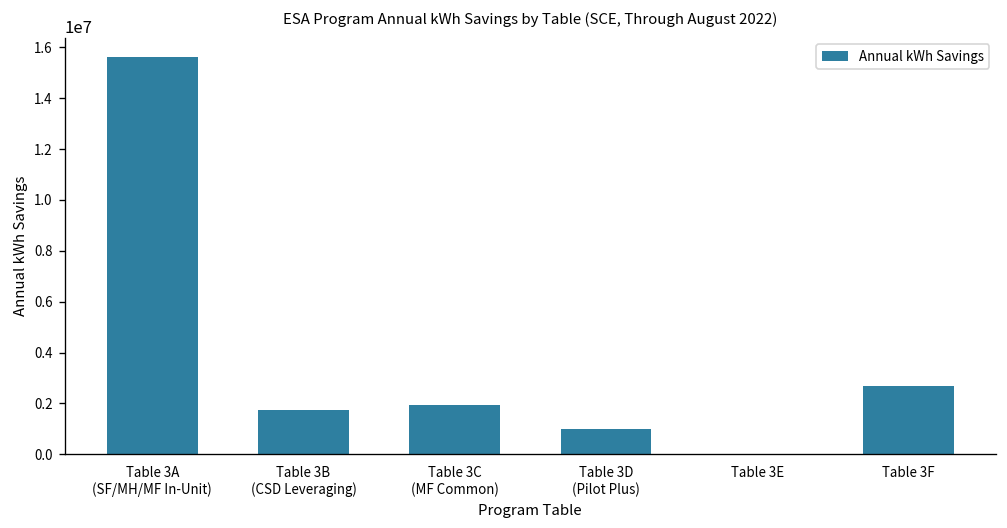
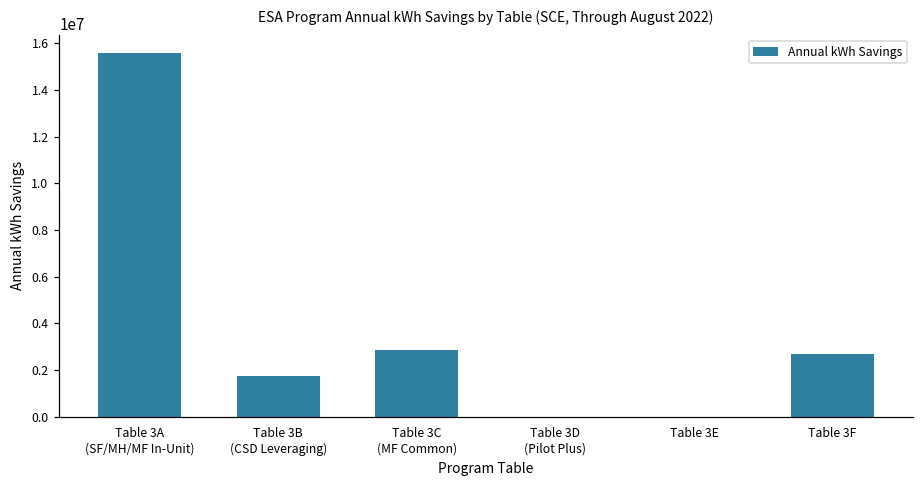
Table 3C (MF Common): 1900000 -> 2800000
Table 3D (Pilot Plus): 1000000 -> 0
